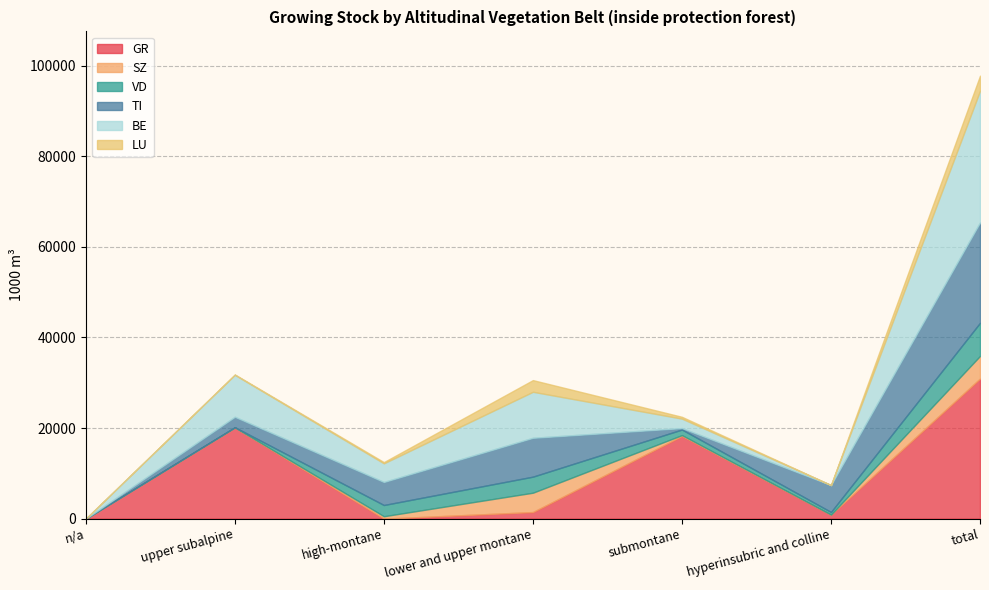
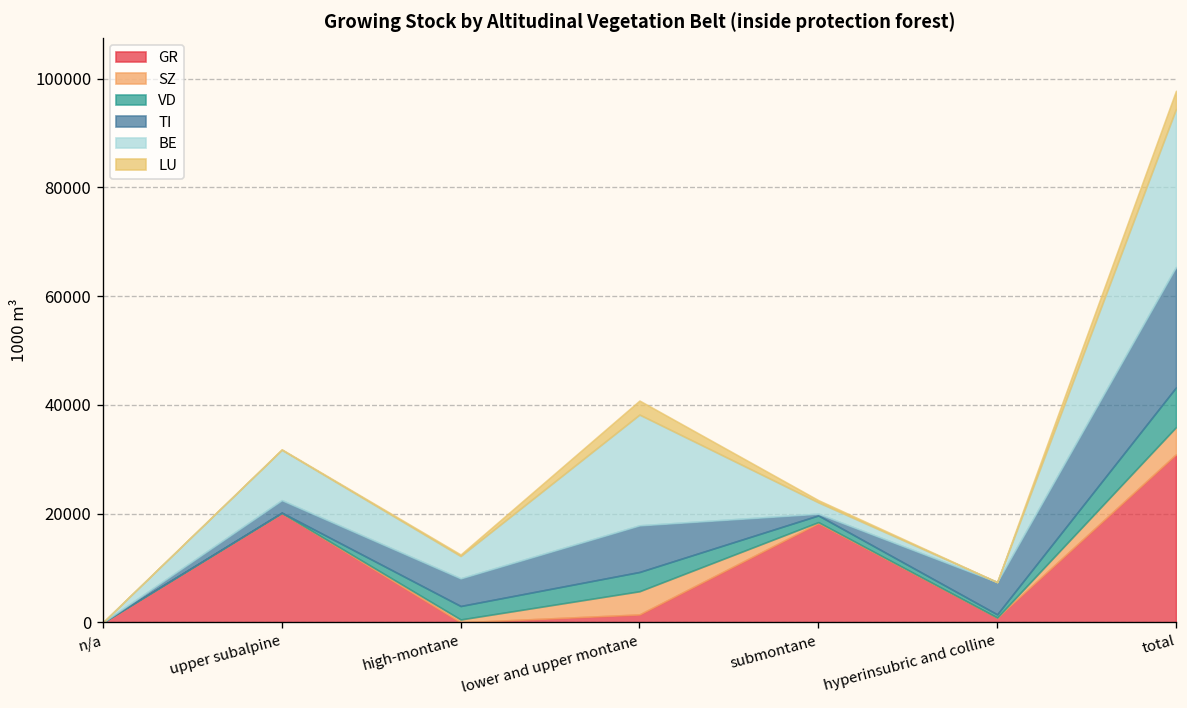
BE, lower and upper montane: 10000 -> 20000
